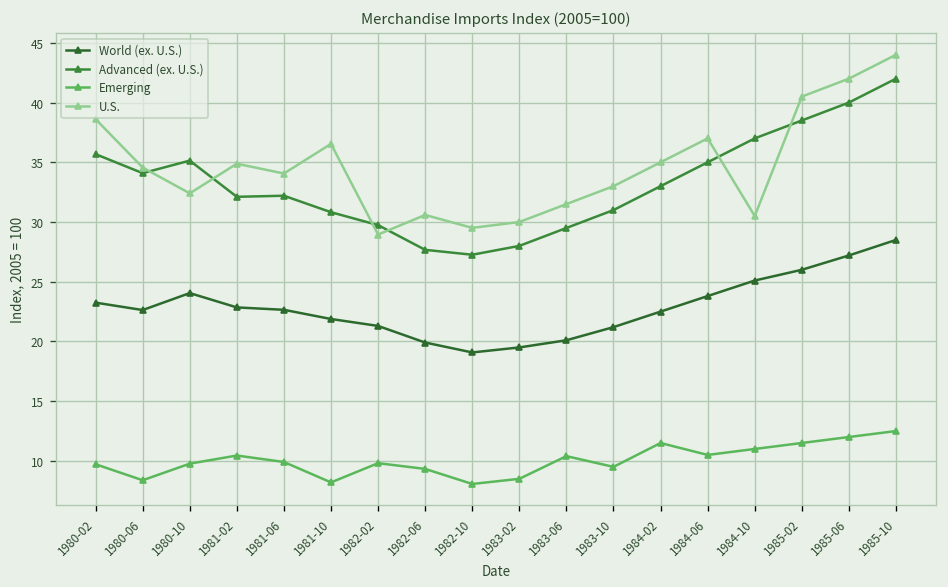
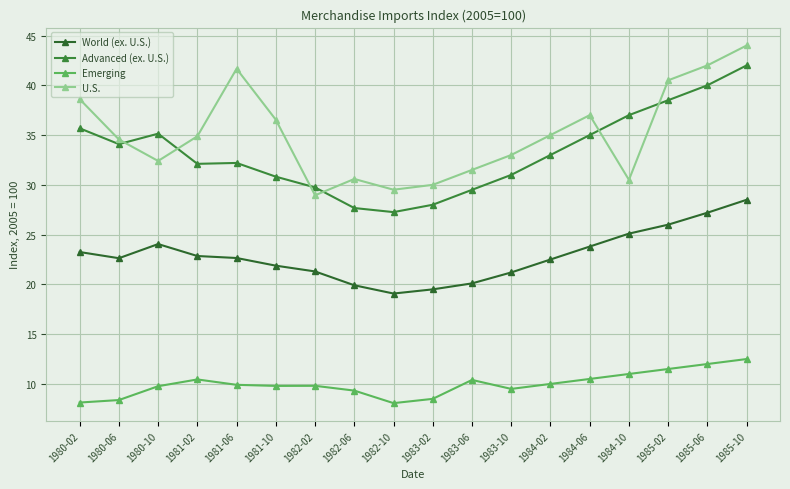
Emerging, 1980-02: 10 -> 8
U.S., 1981-06: 34 -> 42
Emerging, 1981-10: 8 -> 10
Emerging, 1984-02: 12 -> 10
